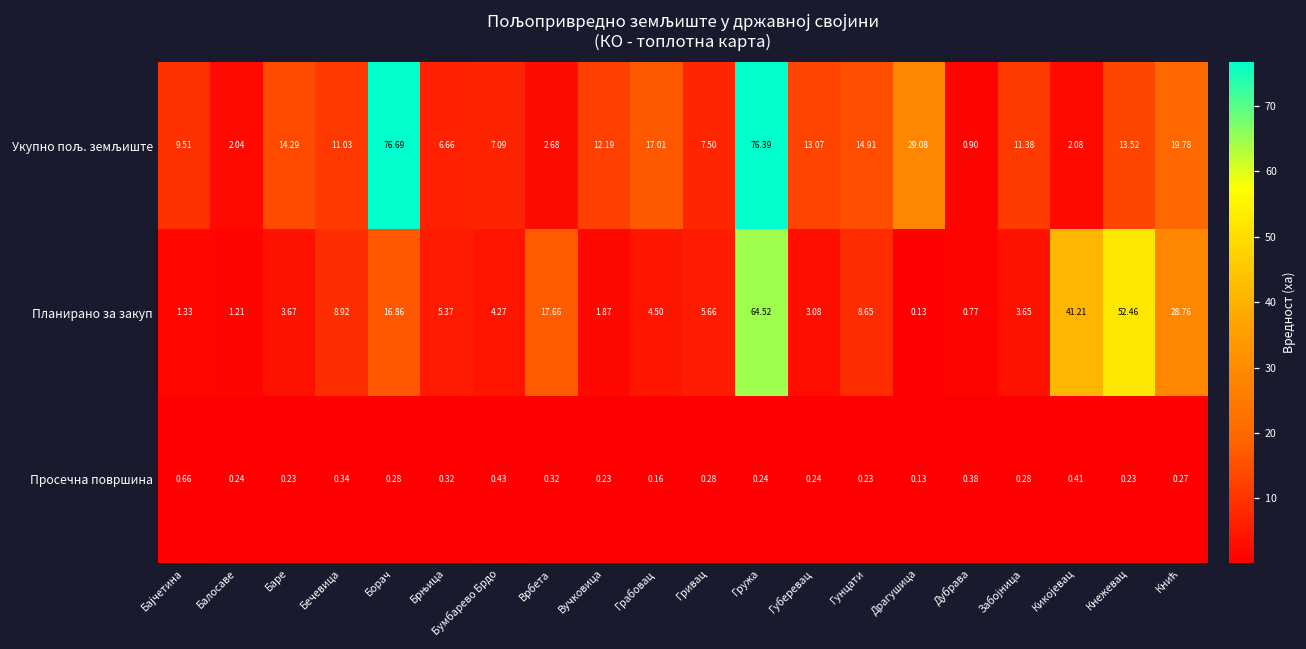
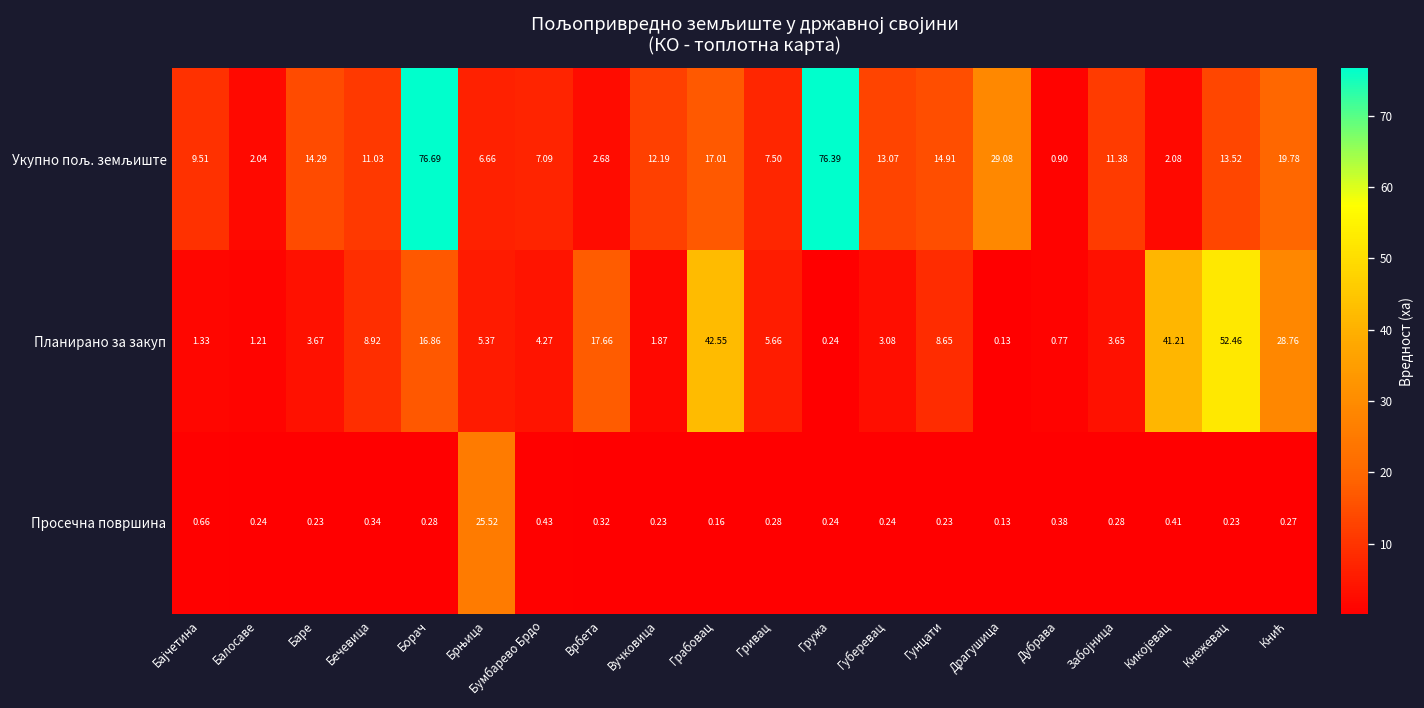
Планирано за закуп, Грабовац: 4.50 -> 42.55
Планирано за закуп, Гружа: 64.52 -> 0.24
Просечна површина, Брњица: 0.32 -> 25.52
